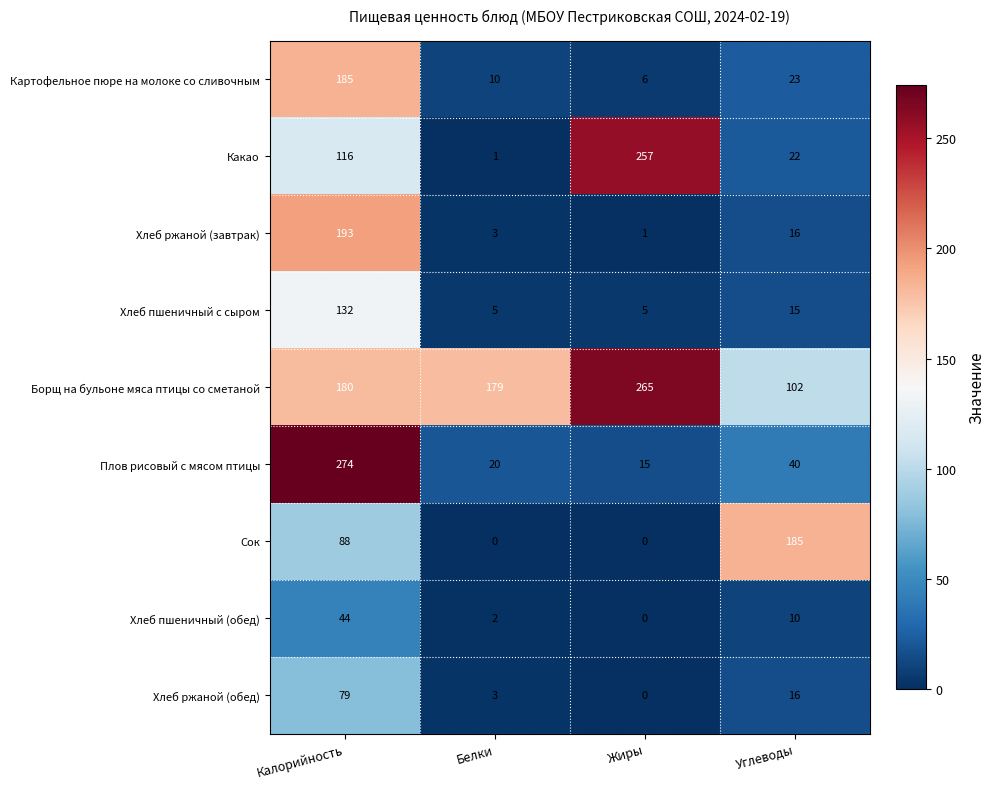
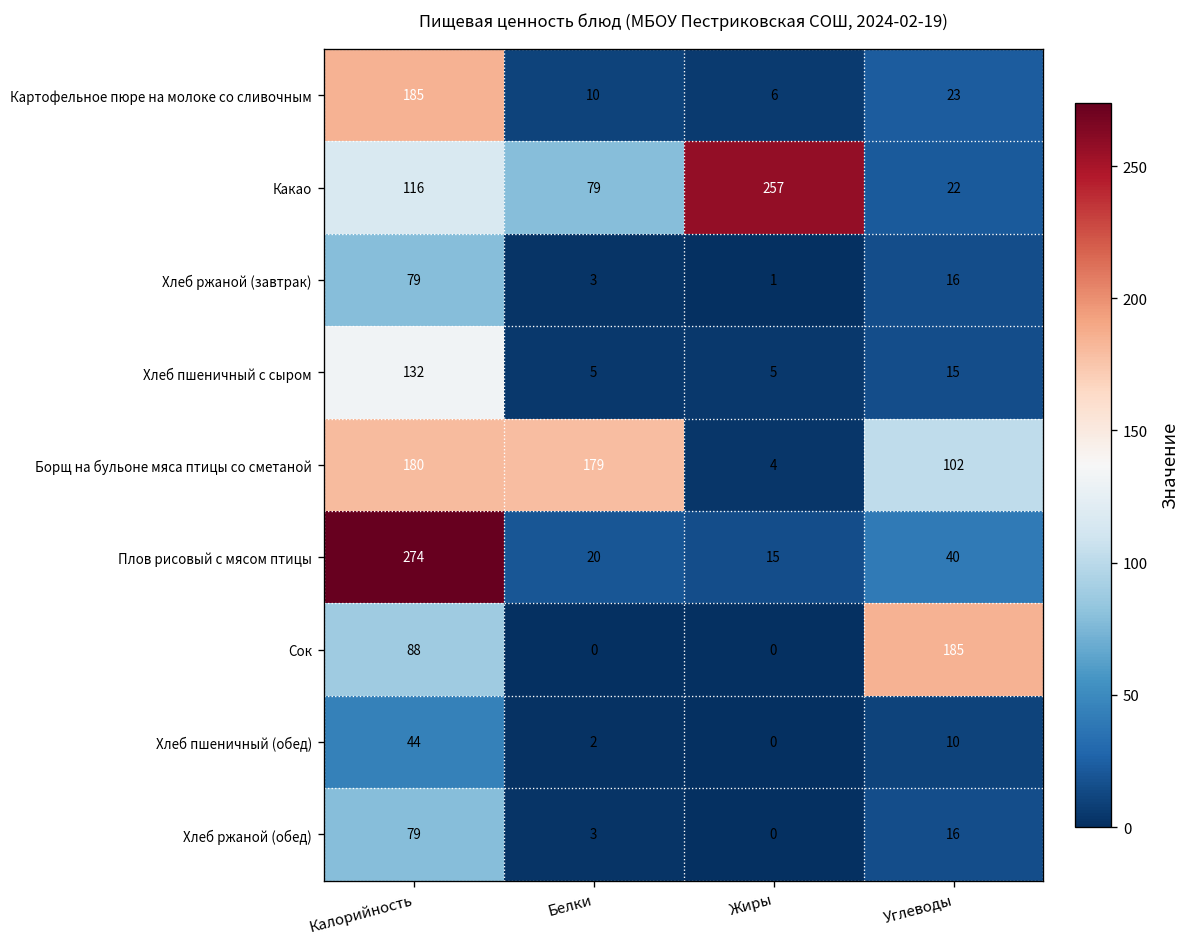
Какао, Белки: 1 -> 79
Хлеб ржаной (завтрак), Калорийность: 193 -> 79
Борщ на бульоне мяса птицы со сметаной, Жиры: 265 -> 4
